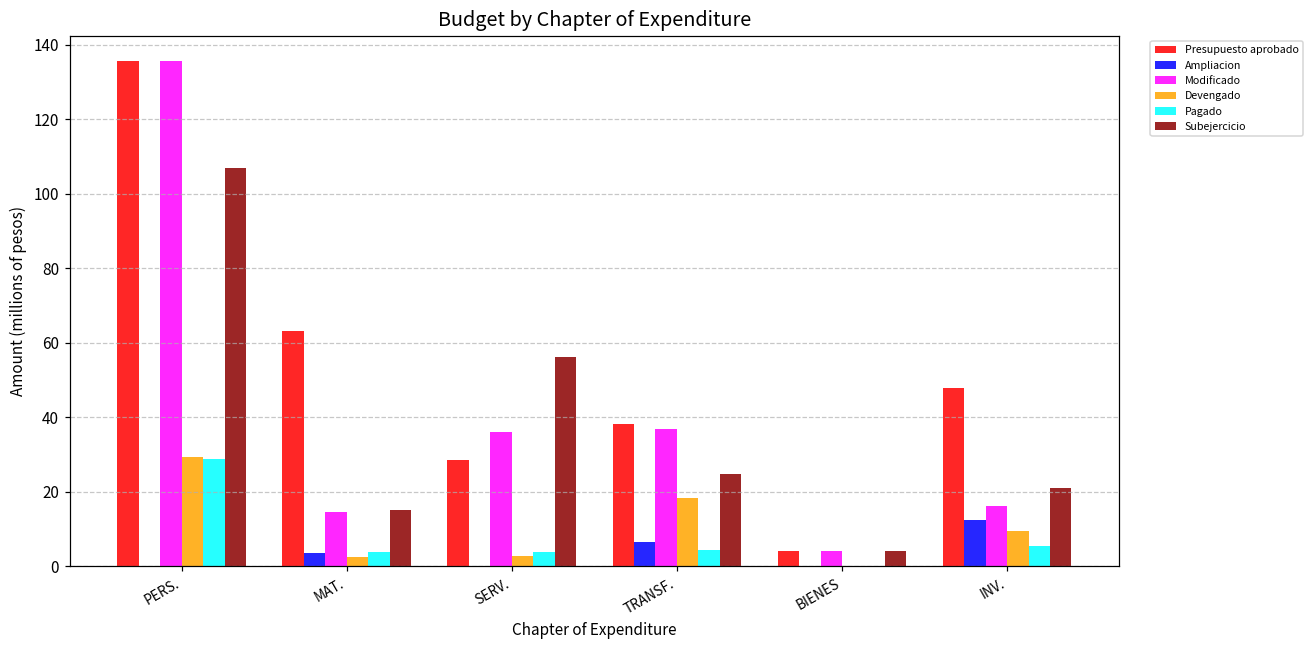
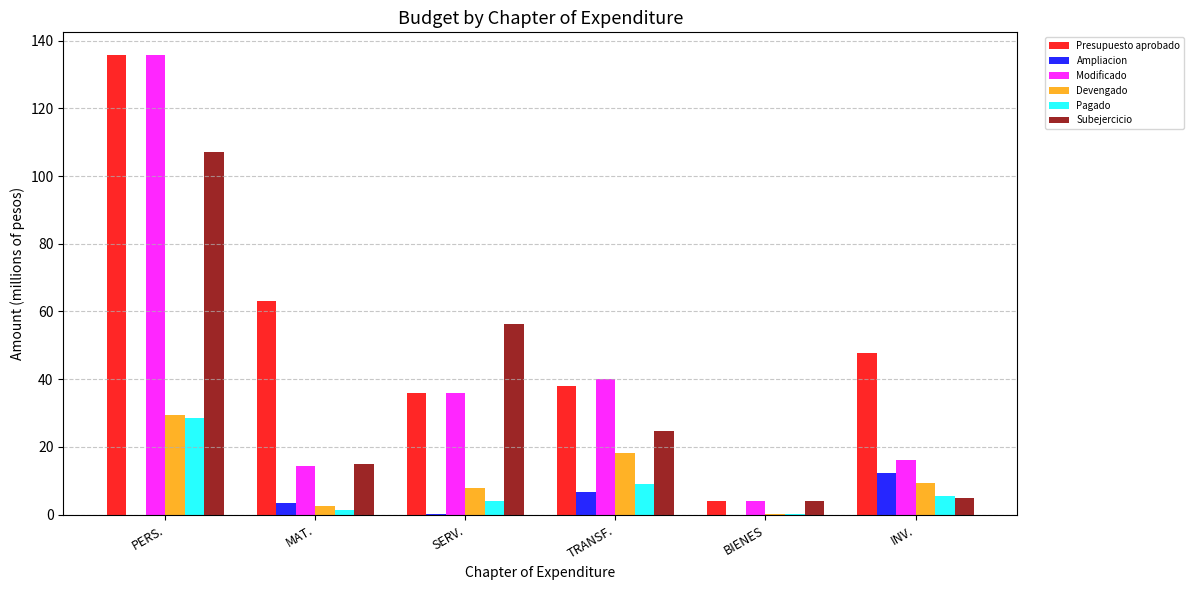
Pagado, MAT.: 4 -> 1
Presupuesto aprobado, SERV.: 29 -> 36
Devengado, SERV.: 3 -> 8
Modificado, TRANSF.: 37 -> 40
Pagado, TRANSF.: 4 -> 9
Subejercicio, INV.: 21 -> 5
